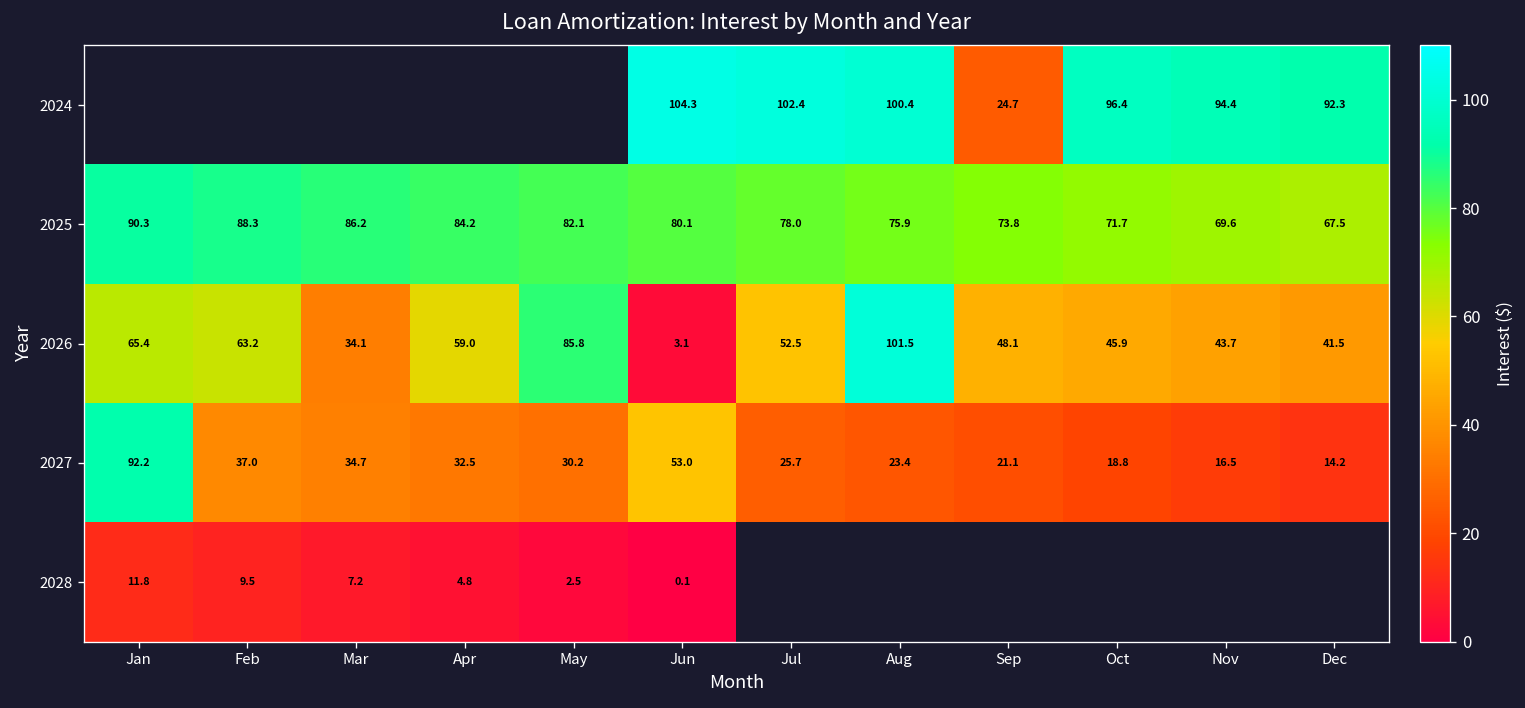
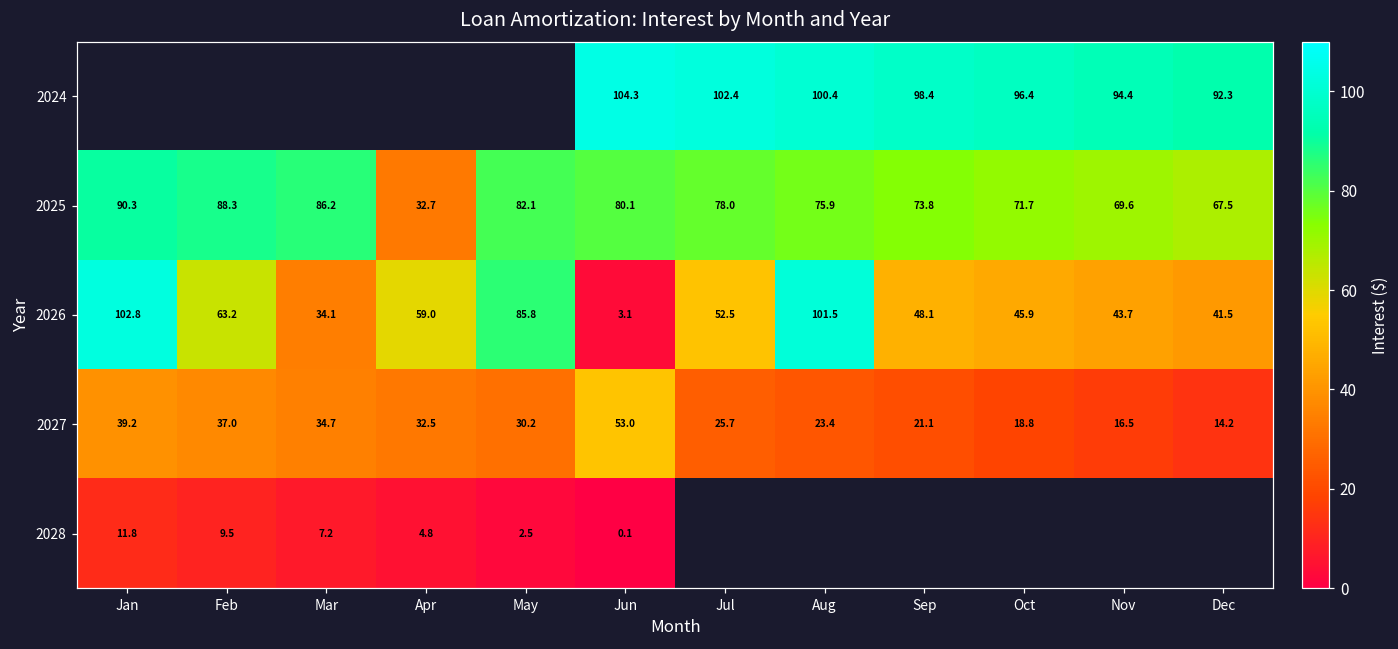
2024, Sep: 24.7 -> 98.4
2025, Apr: 84.2 -> 32.7
2026, Jan: 65.4 -> 102.8
2027, Jan: 92.2 -> 39.2
